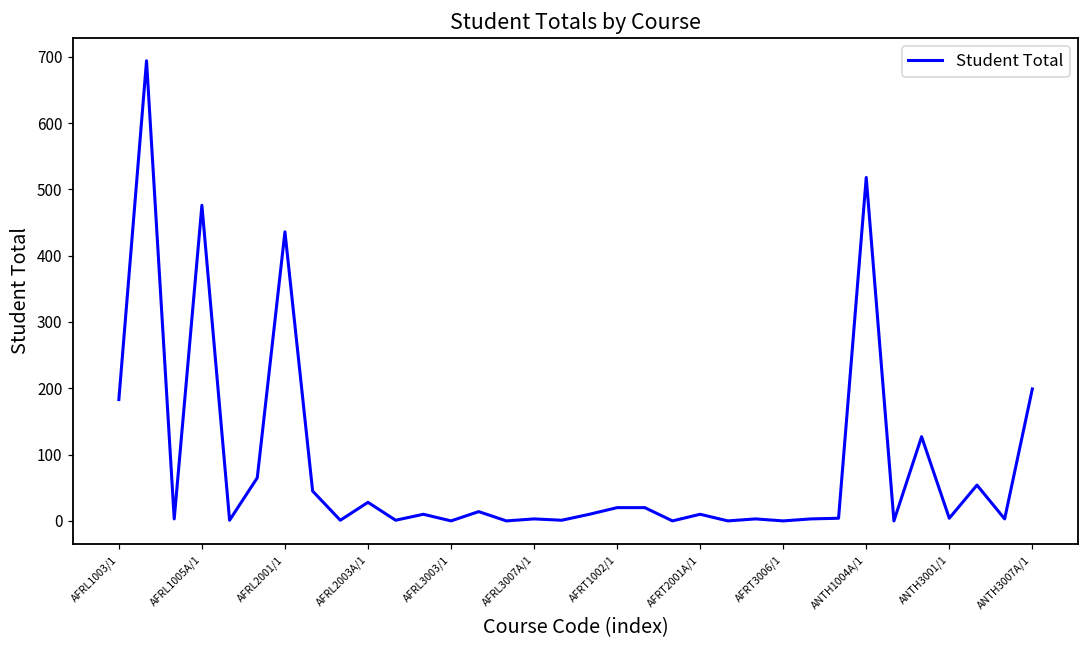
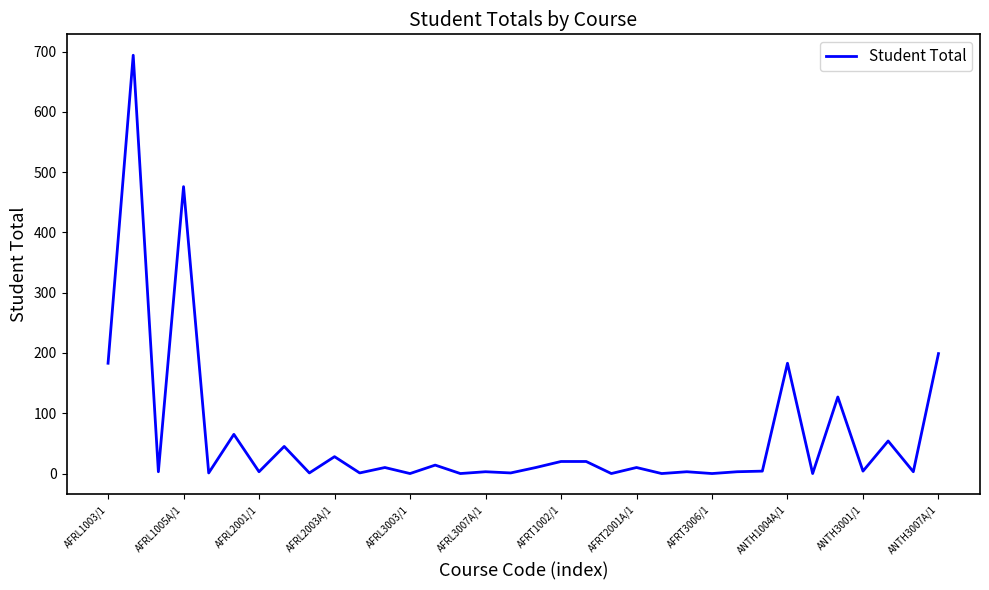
AFRL2001/1: 440 -> 0
ANTH1004A/1: 520 -> 180
